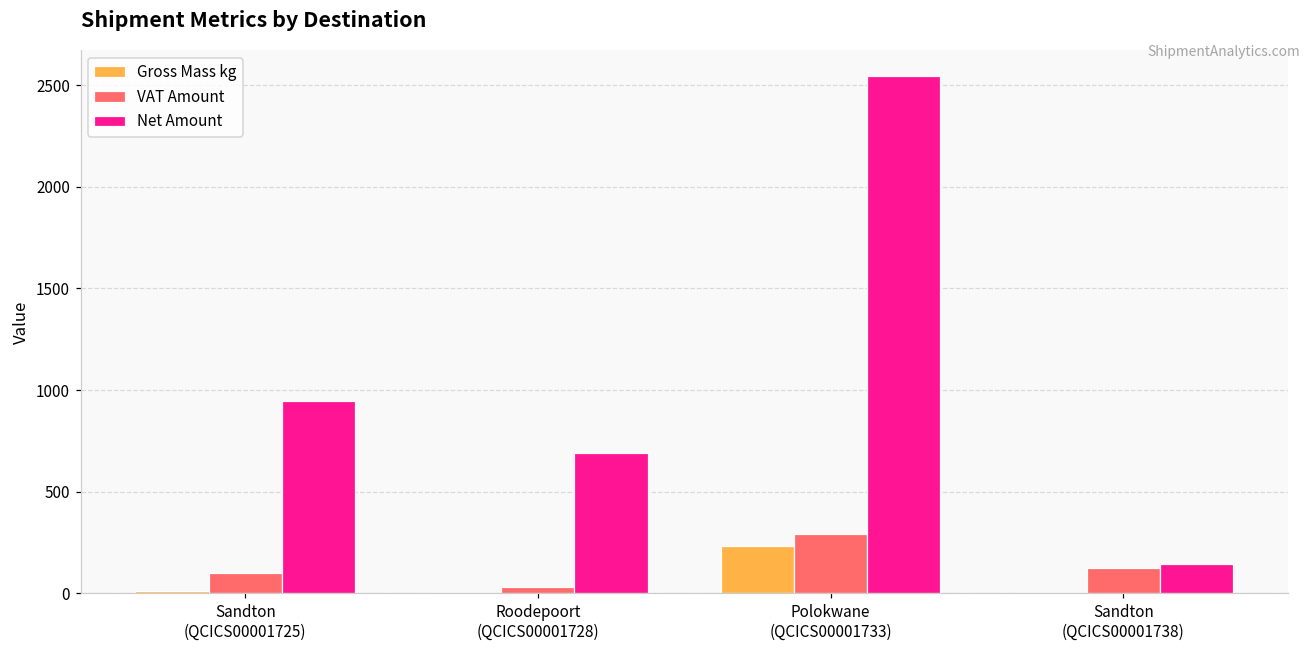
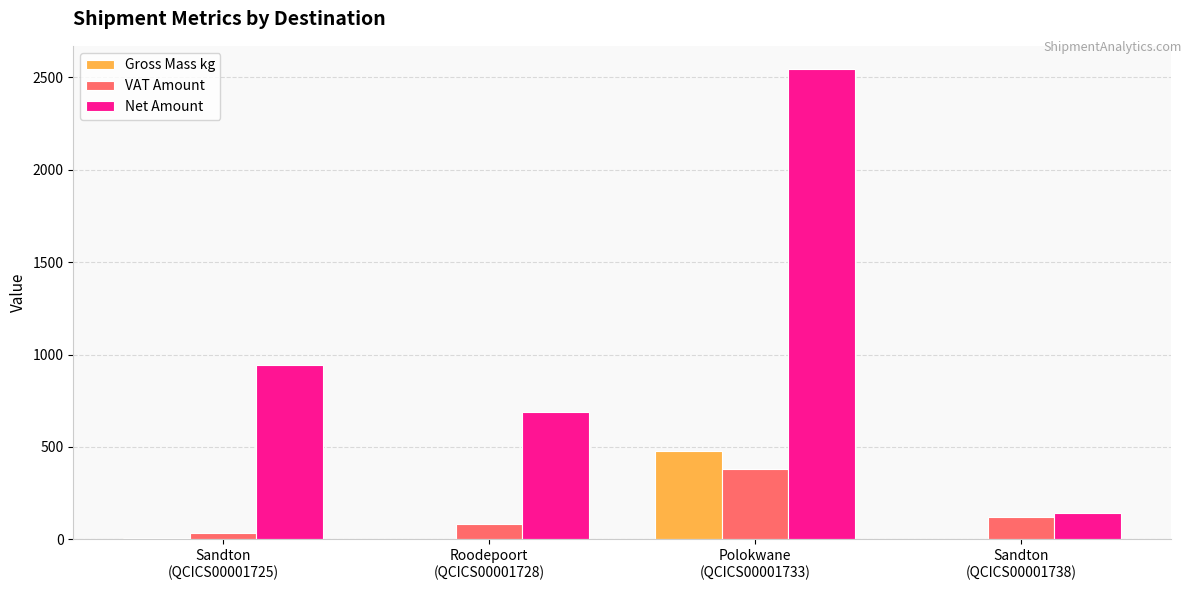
VAT Amount, Sandton (QCICS00001725): 100 -> 30
VAT Amount, Roodepoort (QCICS00001728): 30 -> 80
Gross Mass kg, Polokwane (QCICS00001733): 230 -> 480
VAT Amount, Polokwane (QCICS00001733): 290 -> 380
